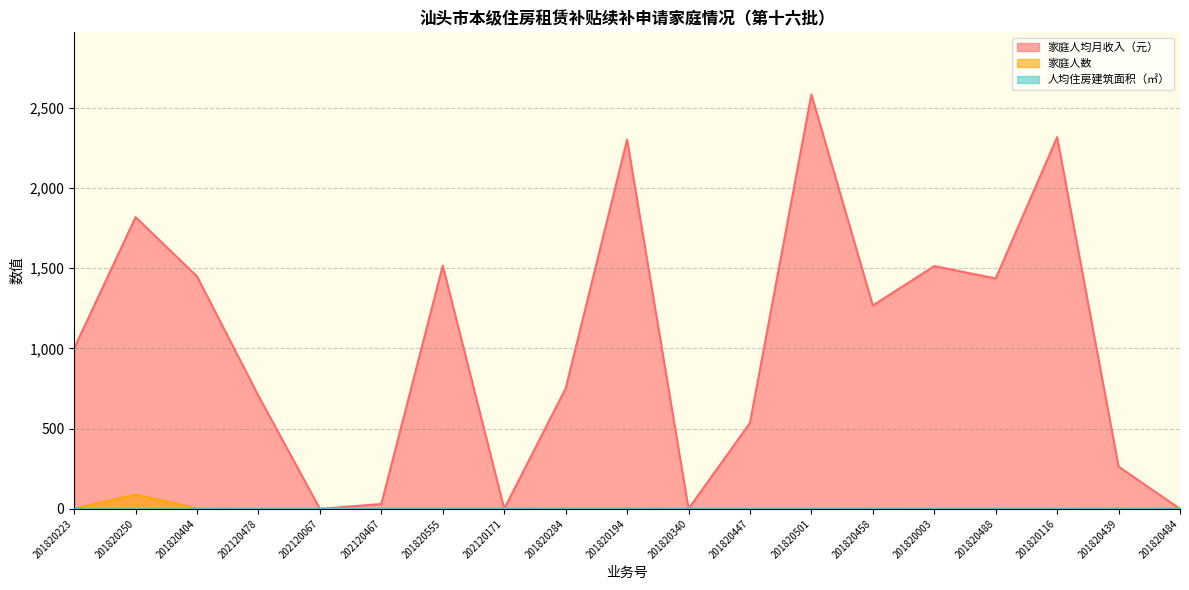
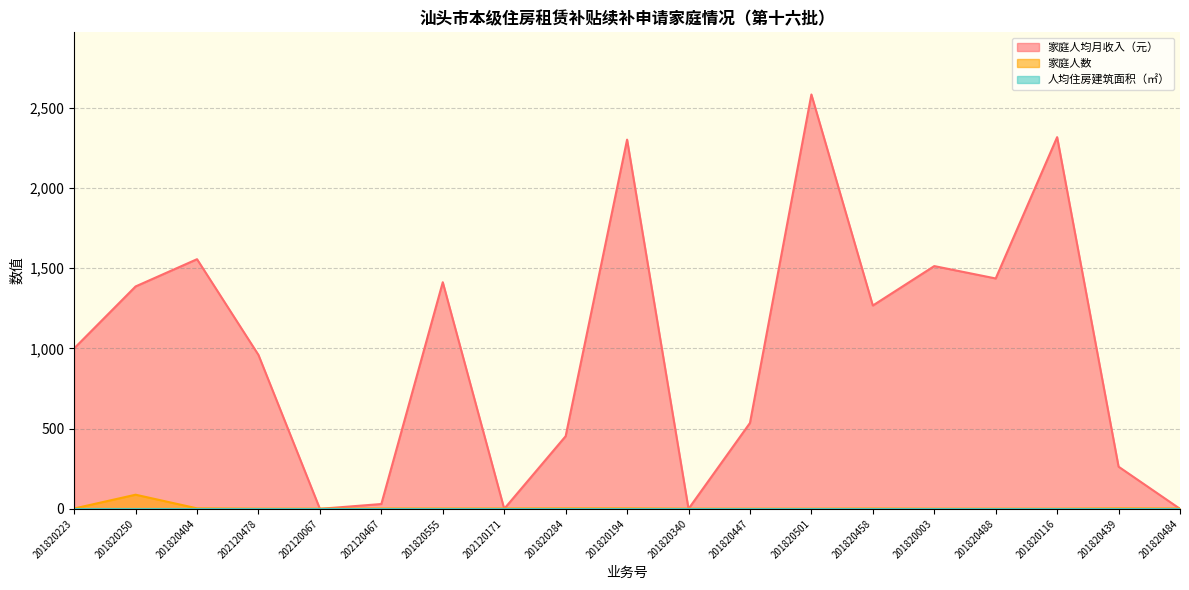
家庭人均月收入（元）, 201820250: 1,820 -> 1,390
家庭人均月收入（元）, 201820404: 1,450 -> 1,560
家庭人均月收入（元）, 202120478: 700 -> 960
家庭人均月收入（元）, 201820555: 1,520 -> 1,410
家庭人均月收入（元）, 201820284: 750 -> 450
